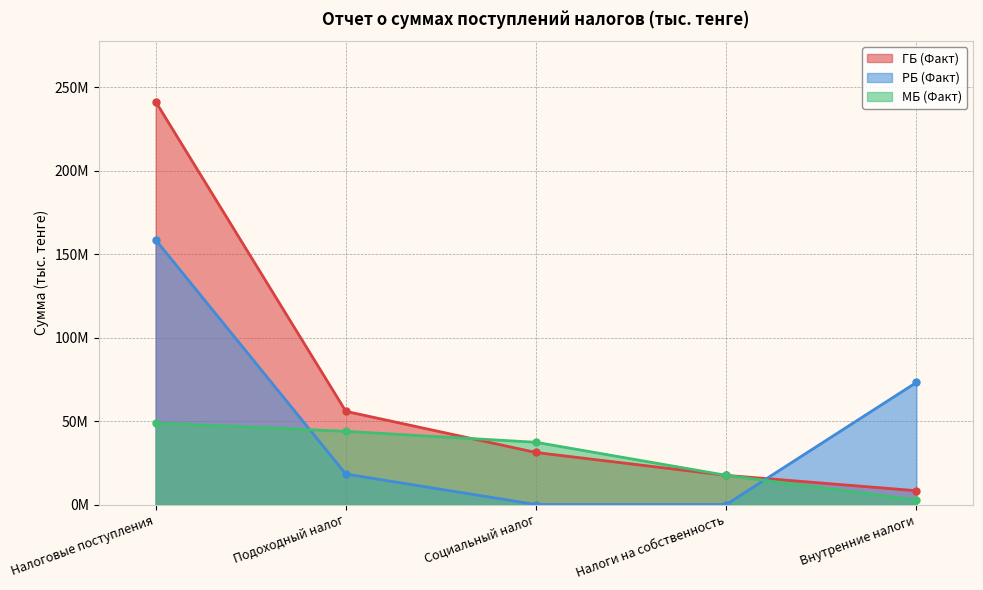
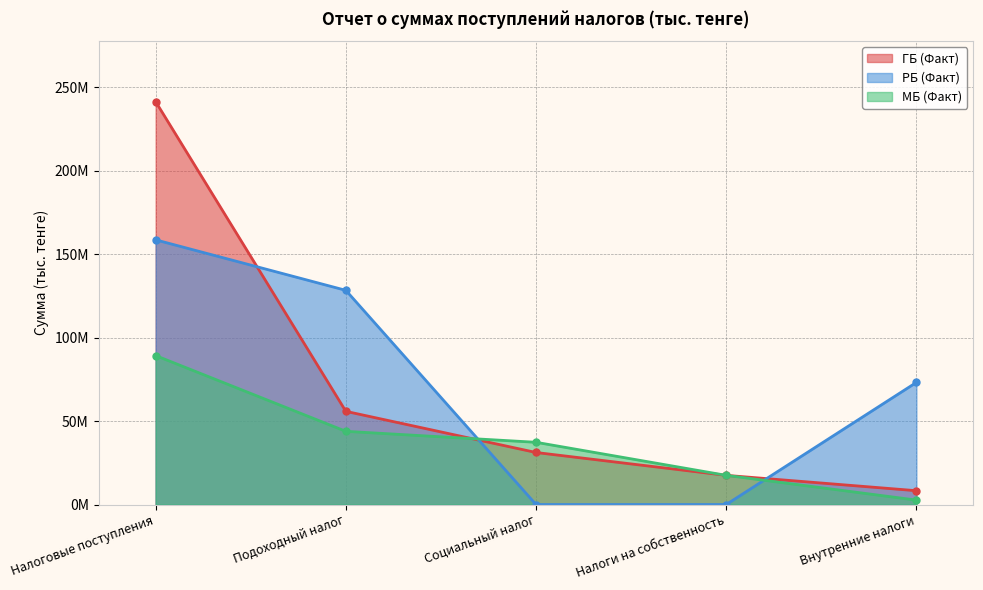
МБ (Факт), Налоговые поступления: 49000000 -> 89000000
РБ (Факт), Подоходный налог: 18000000 -> 128000000
